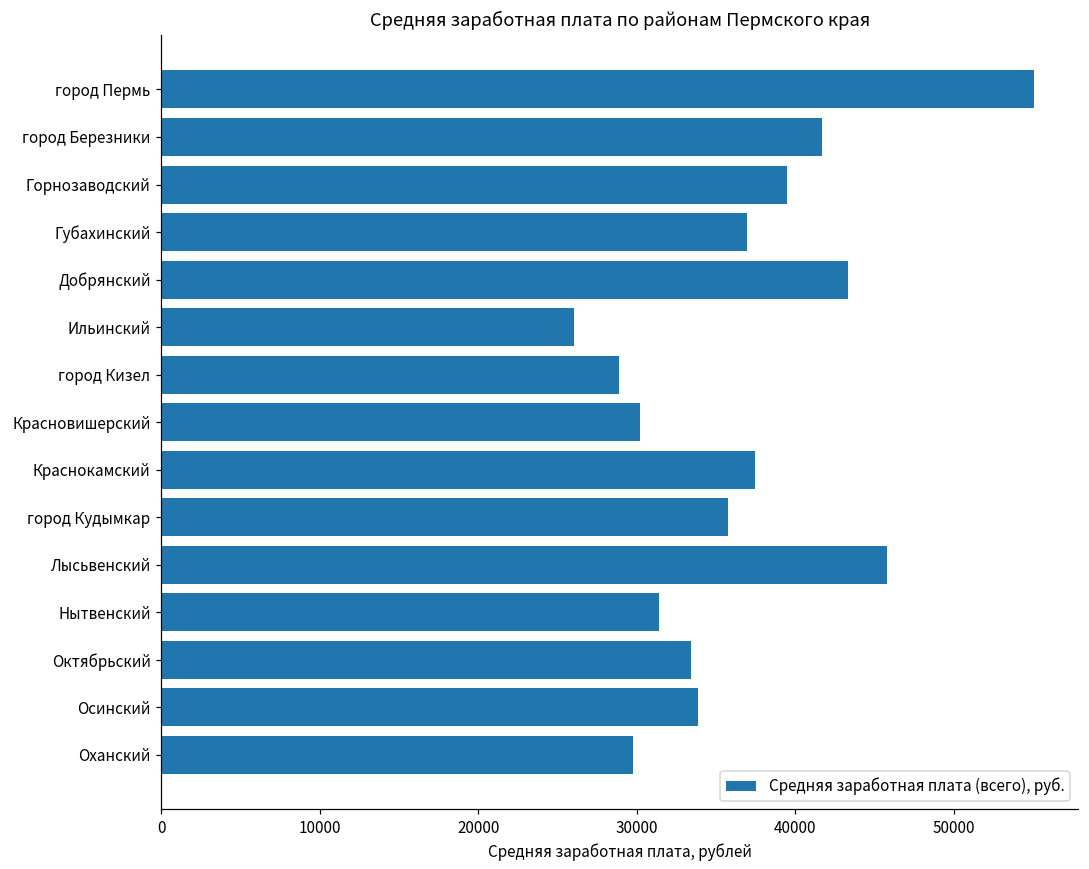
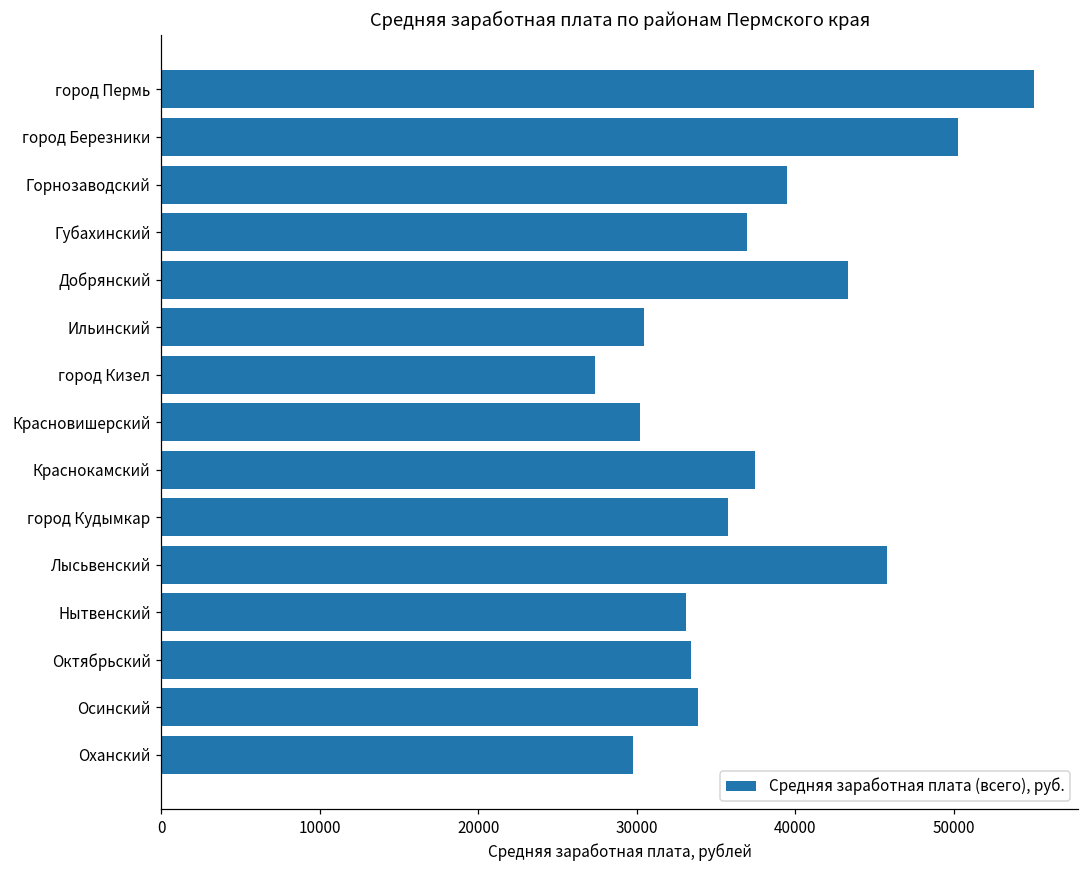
город Березники: 41700 -> 50200
Ильинский: 26000 -> 30400
город Кизел: 28900 -> 27400
Нытвенский: 31400 -> 33100
